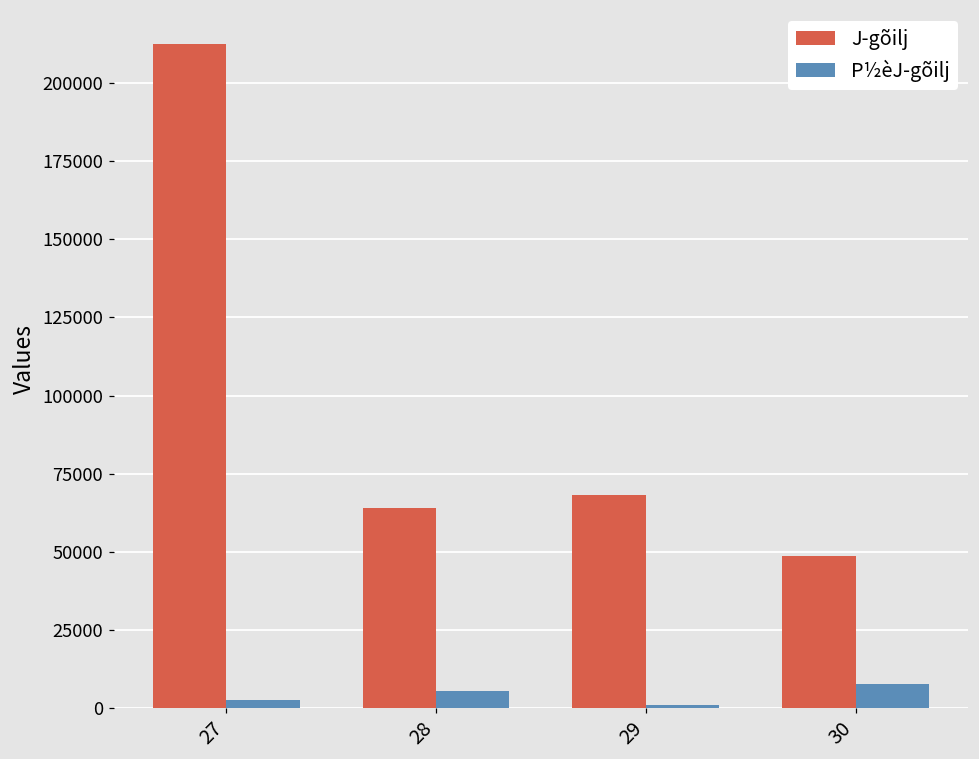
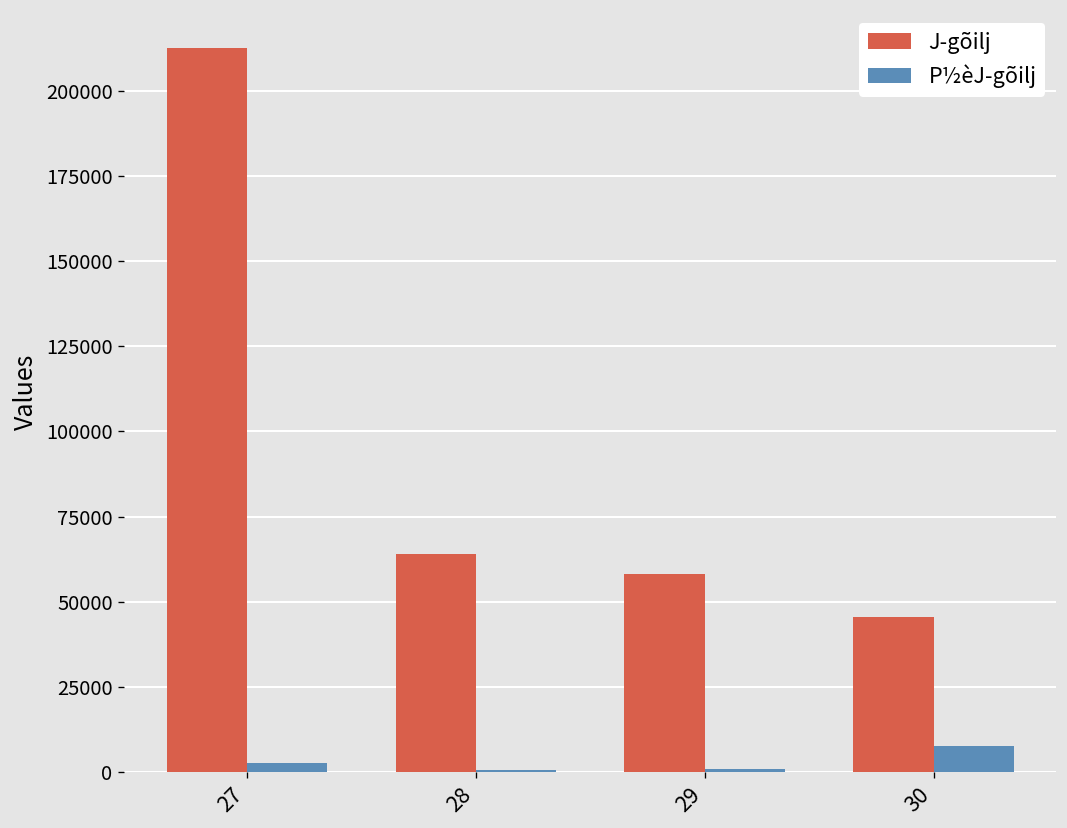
P½èJ­gõilj, 28: 5000 -> 1000
J­gõilj, 29: 68000 -> 58000
J­gõilj, 30: 49000 -> 46000
